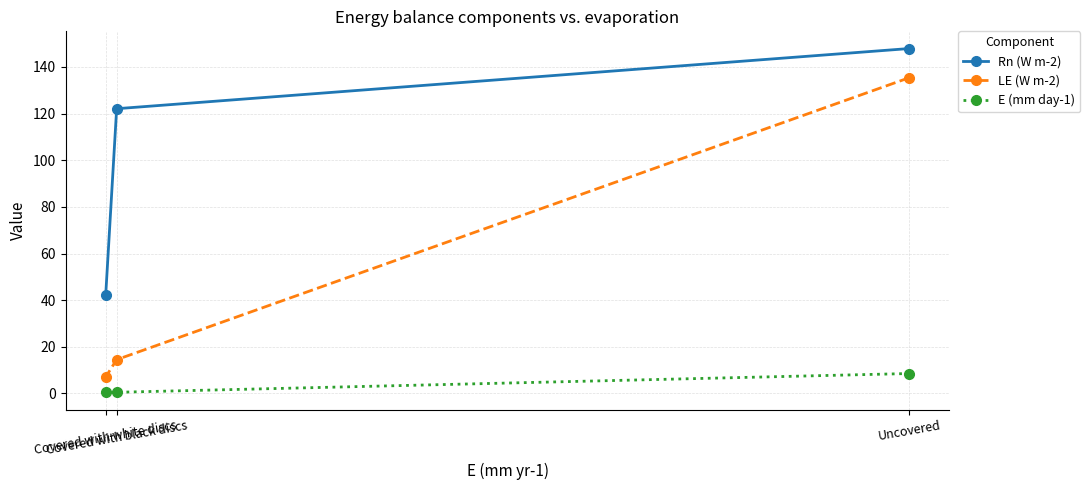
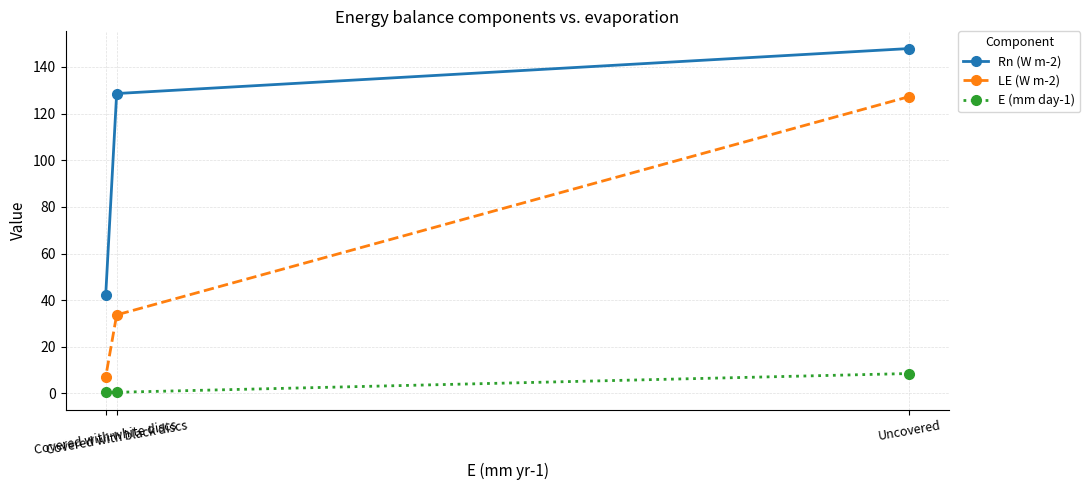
Rn (W m-2), Covered with black discs: 122 -> 129
LE (W m-2), Covered with black discs: 15 -> 34
LE (W m-2), Uncovered: 135 -> 127
